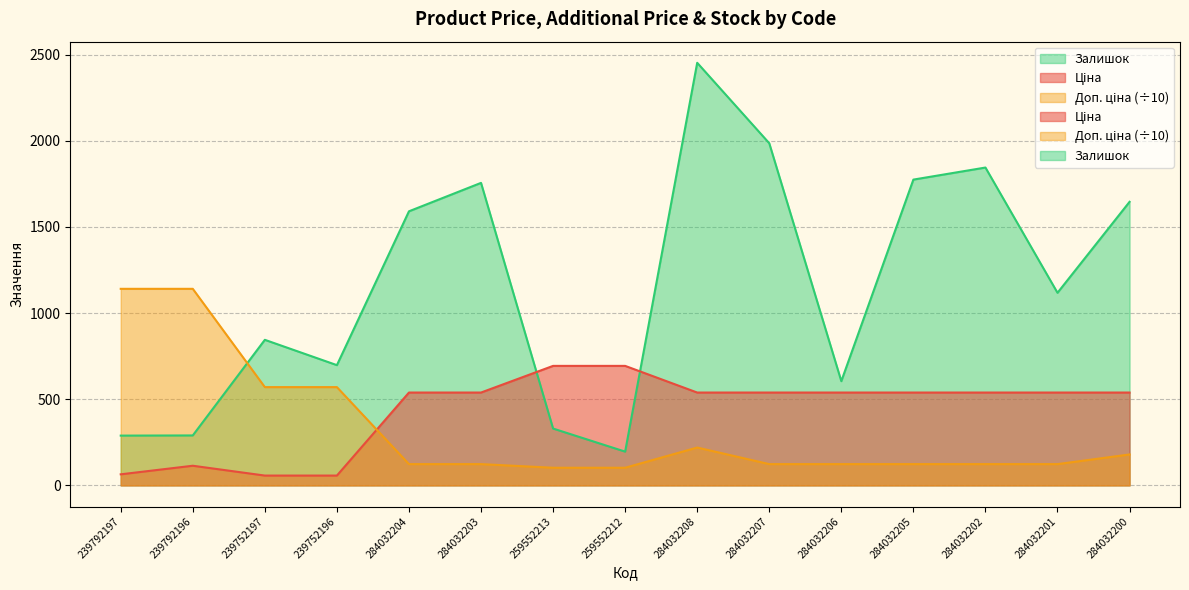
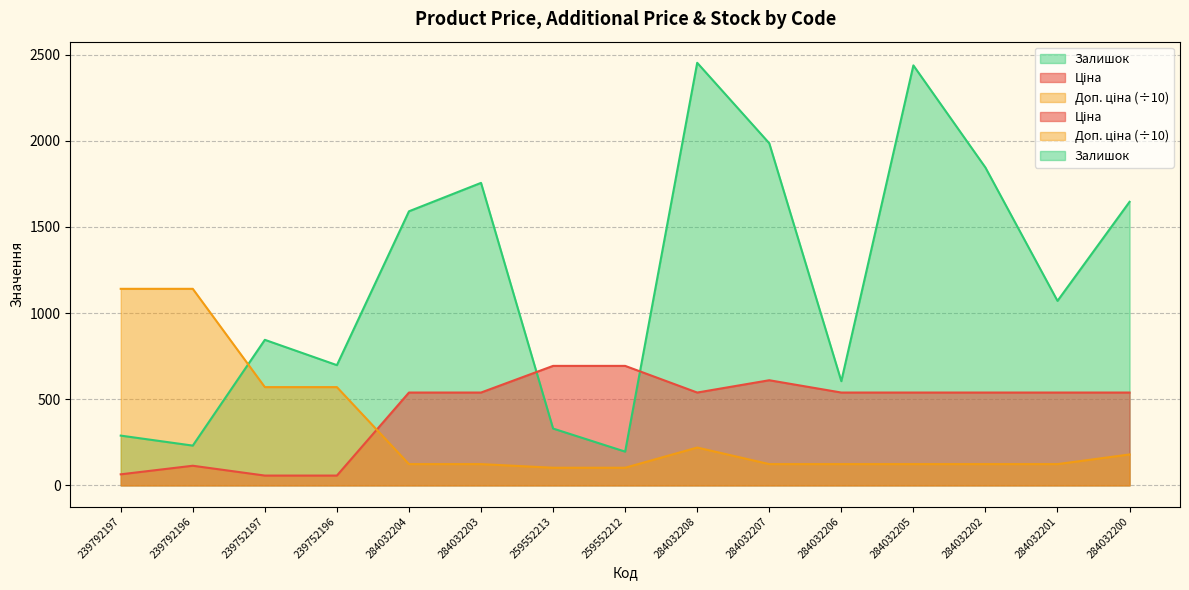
Залишок, 239792196: 290 -> 230
Ціна, 284032207: 540 -> 610
Залишок, 284032205: 1780 -> 2440
Залишок, 284032201: 1120 -> 1070
